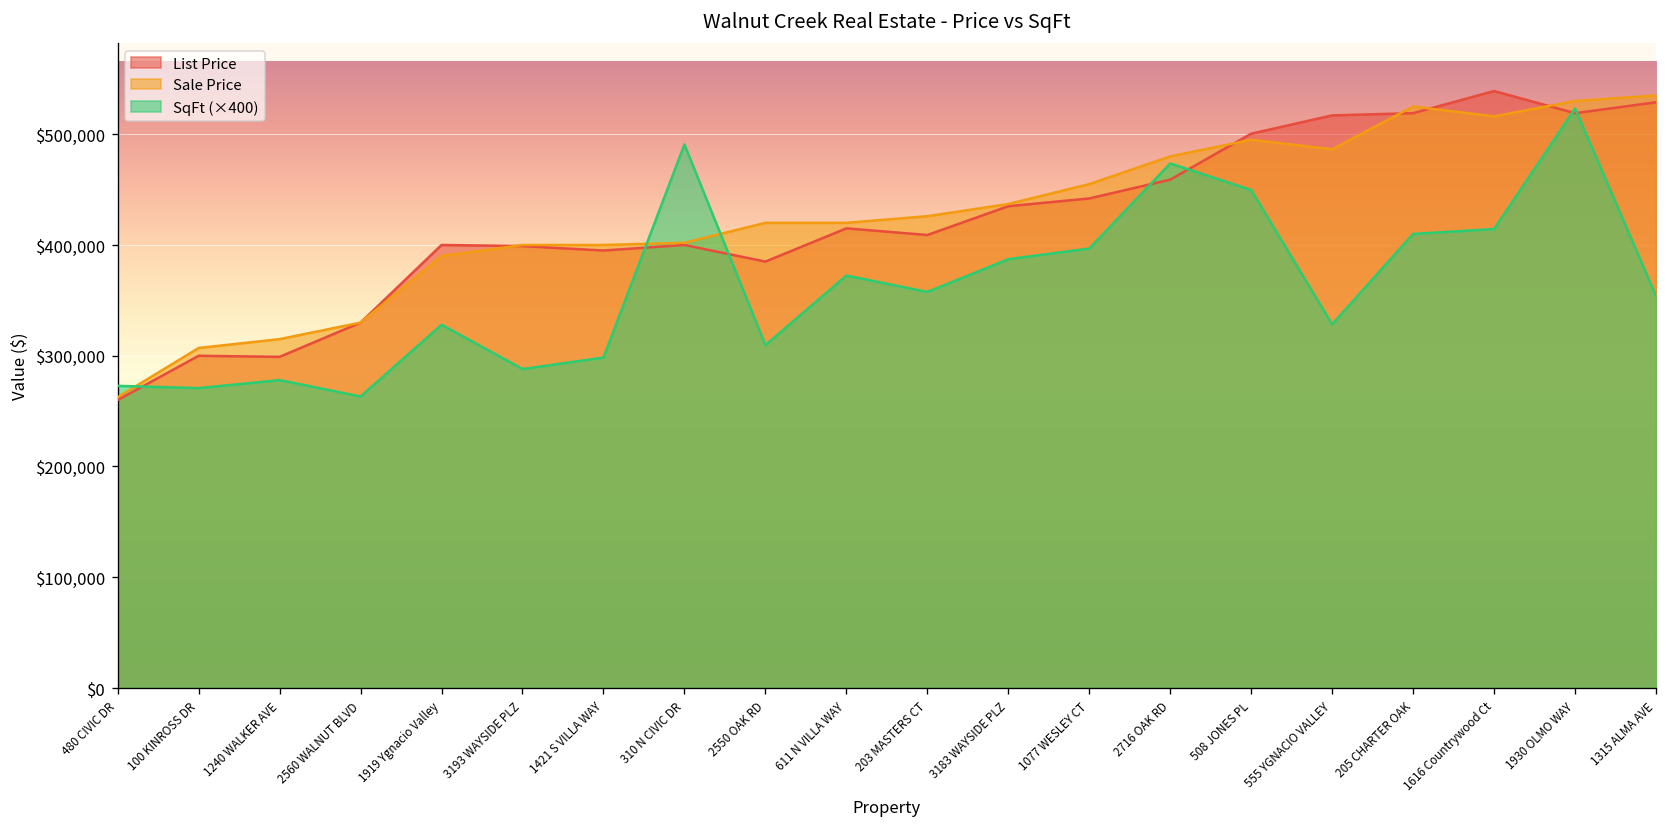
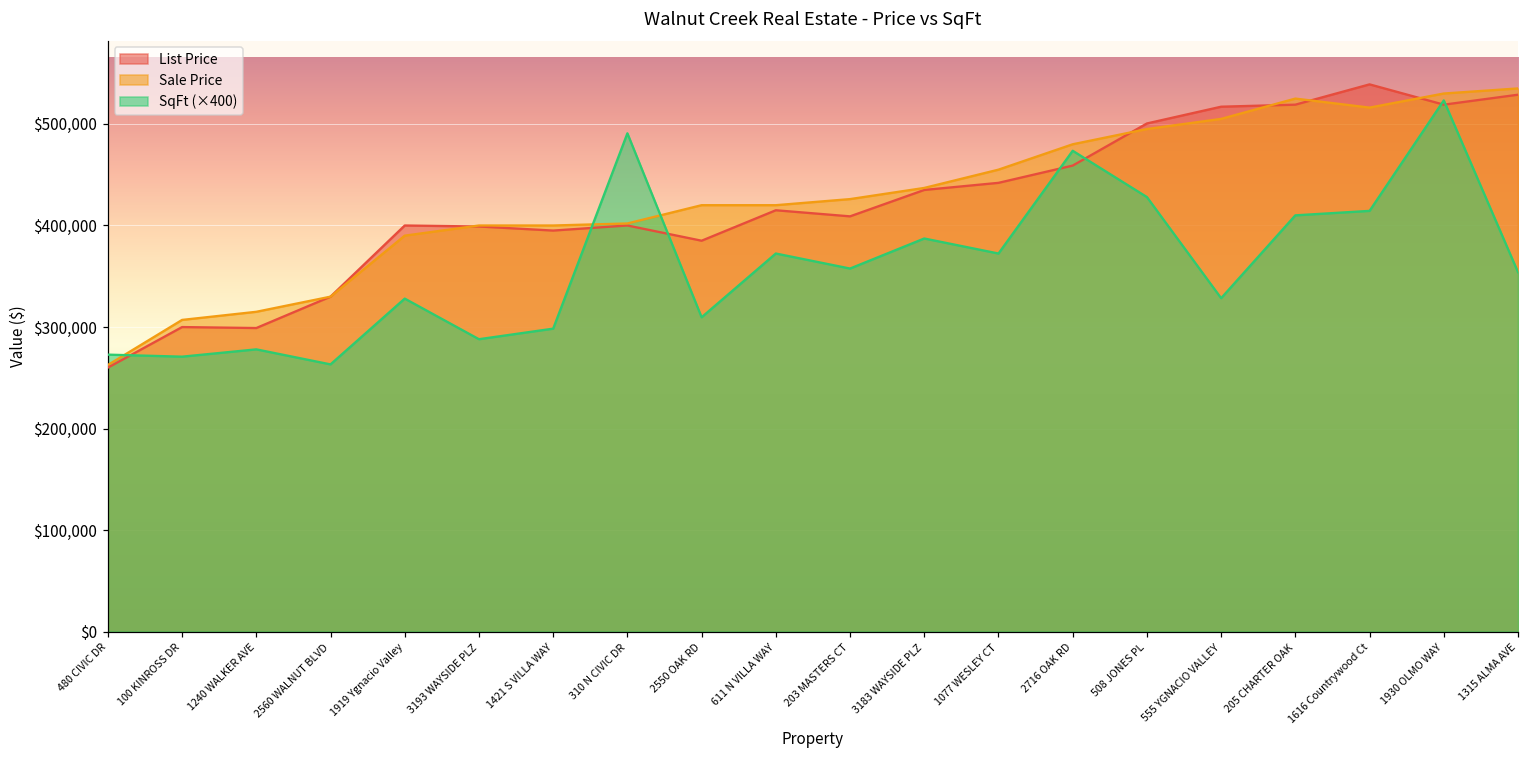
SqFt (×400), 1077 WESLEY CT: $400,000 -> $370,000
SqFt (×400), 508 JONES PL: $450,000 -> $430,000
Sale Price, 555 YGNACIO VALLEY: $490,000 -> $510,000
